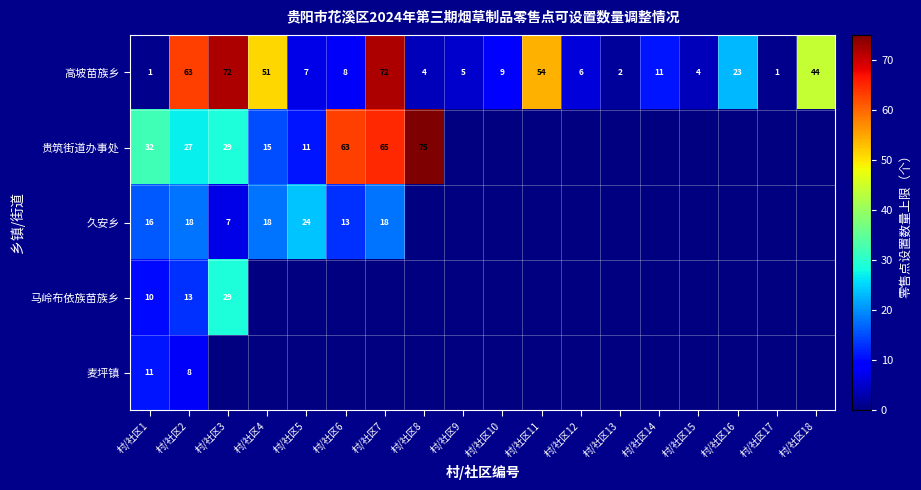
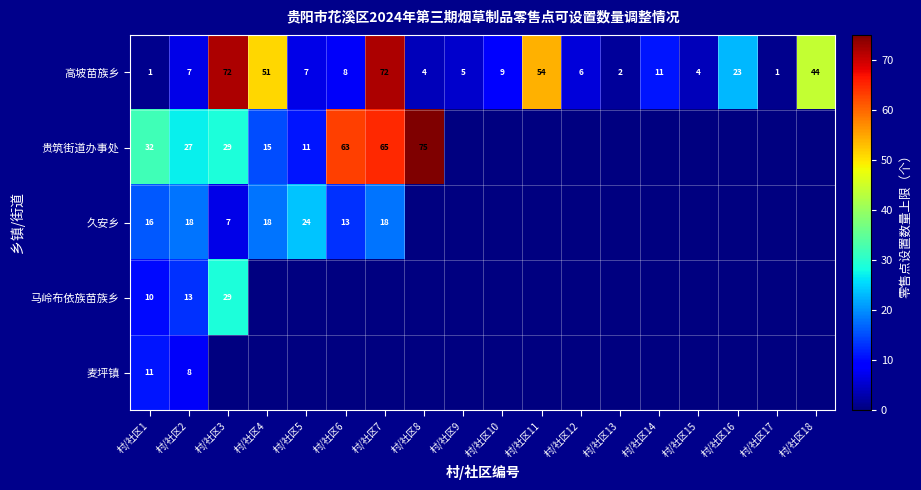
高坡苗族乡, 村/社区2: 63 -> 7
